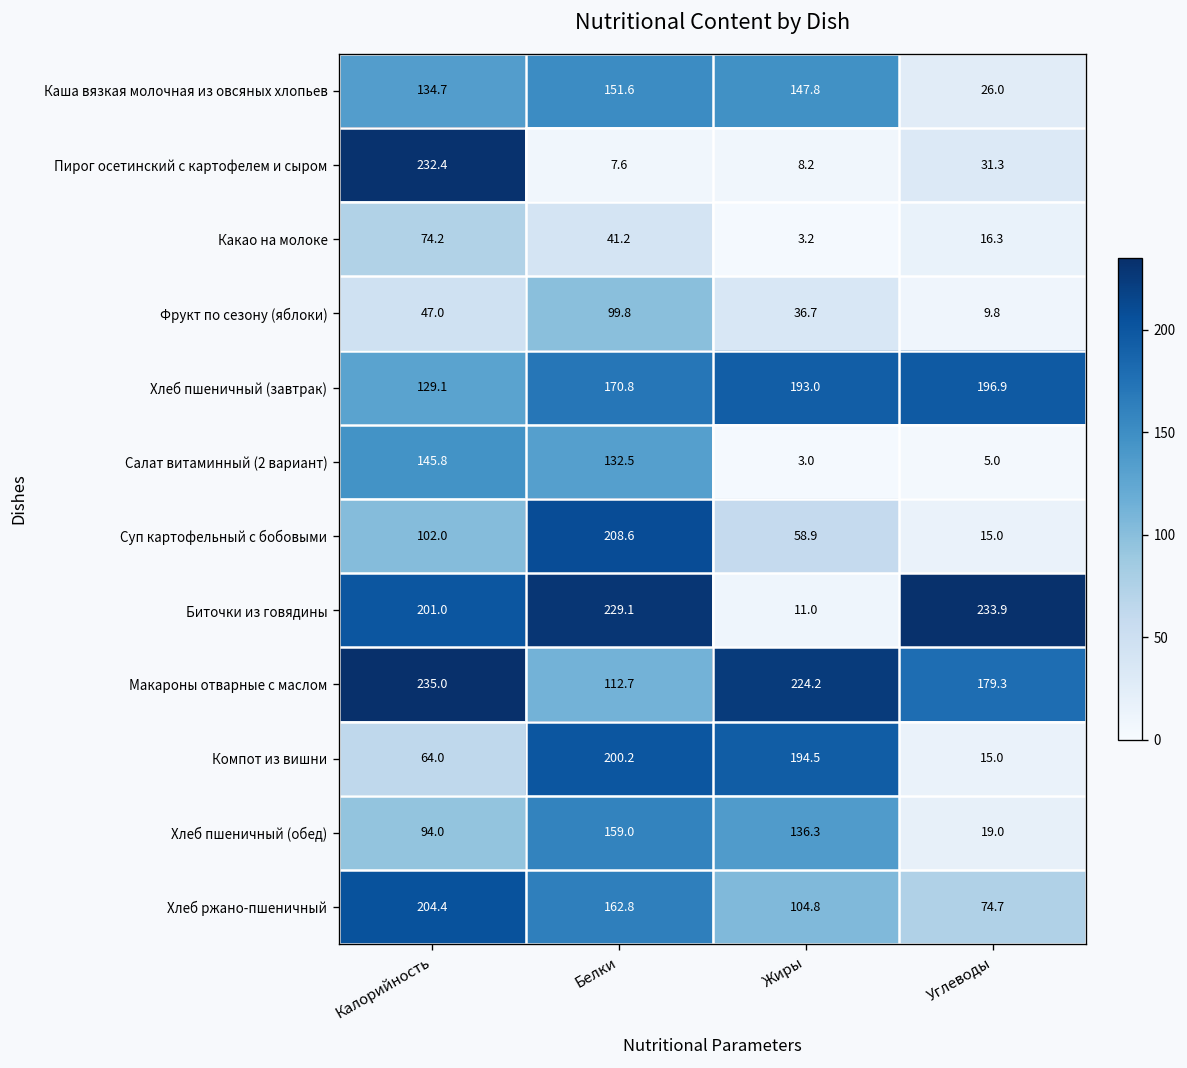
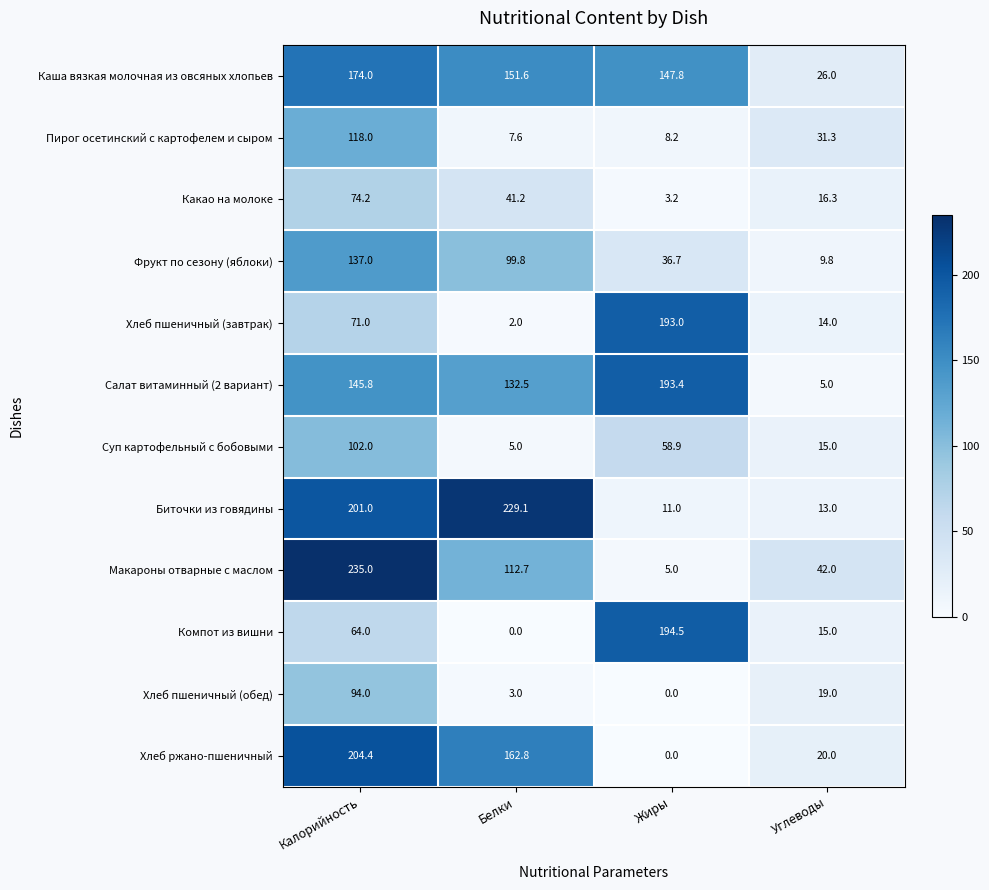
Каша вязкая молочная из овсяных хлопьев, Калорийность: 134.7 -> 174.0
Пирог осетинский с картофелем и сыром, Калорийность: 232.4 -> 118.0
Фрукт по сезону (яблоки), Калорийность: 47.0 -> 137.0
Хлеб пшеничный (завтрак), Калорийность: 129.1 -> 71.0
Хлеб пшеничный (завтрак), Белки: 170.8 -> 2.0
Хлеб пшеничный (завтрак), Углеводы: 196.9 -> 14.0
Салат витаминный (2 вариант), Жиры: 3.0 -> 193.4
Суп картофельный с бобовыми, Белки: 208.6 -> 5.0
Биточки из говядины, Углеводы: 233.9 -> 13.0
Макароны отварные с маслом, Жиры: 224.2 -> 5.0
Макароны отварные с маслом, Углеводы: 179.3 -> 42.0
Компот из вишни, Белки: 200.2 -> 0.0
Хлеб пшеничный (обед), Белки: 159.0 -> 3.0
Хлеб пшеничный (обед), Жиры: 136.3 -> 0.0
Хлеб ржано-пшеничный, Жиры: 104.8 -> 0.0
Хлеб ржано-пшеничный, Углеводы: 74.7 -> 20.0
